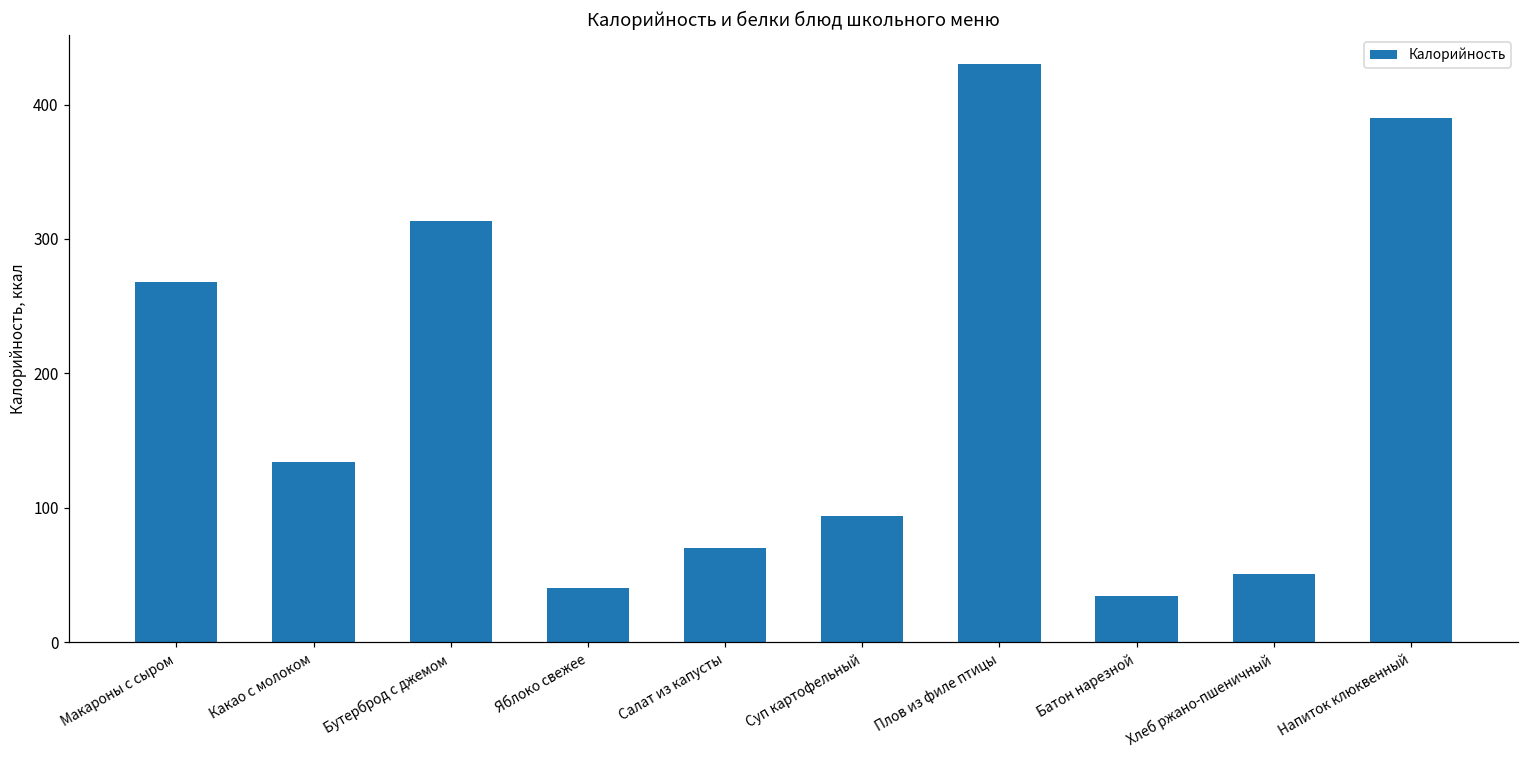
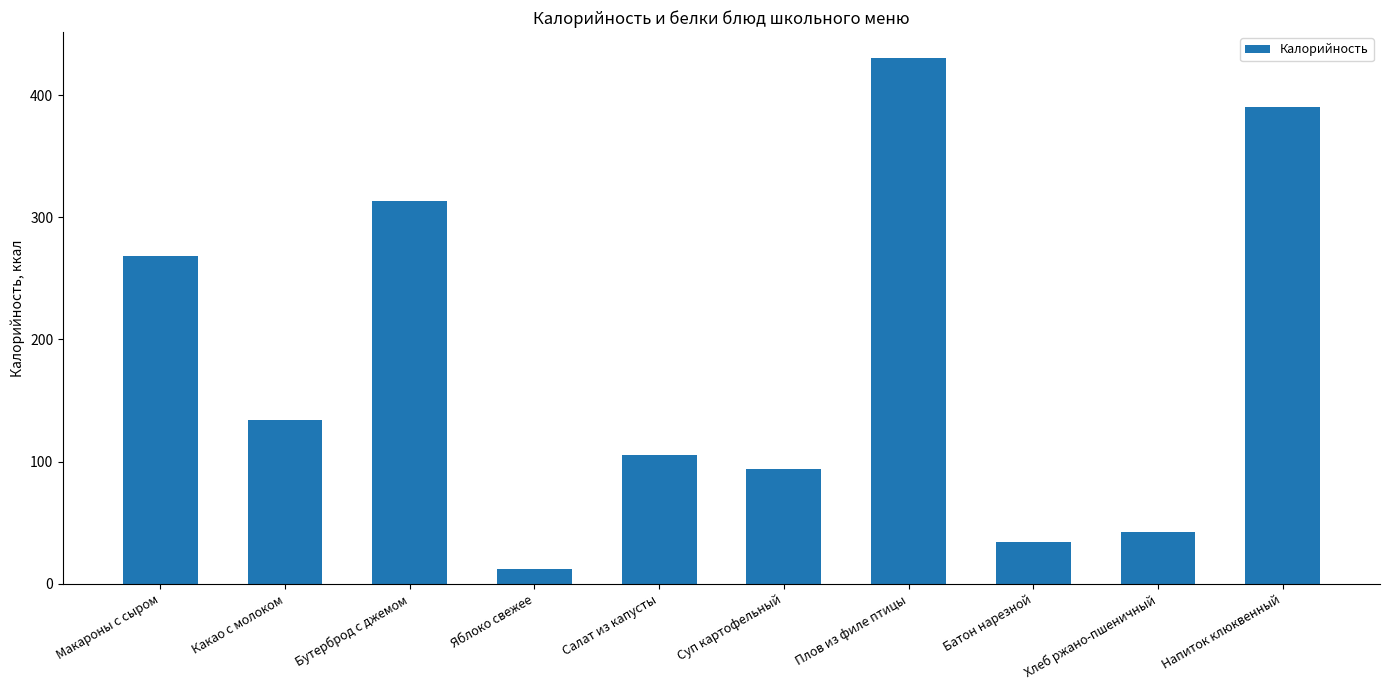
Яблоко свежее: 40 -> 12
Салат из капусты: 70 -> 106
Хлеб ржано-пшеничный: 51 -> 42
